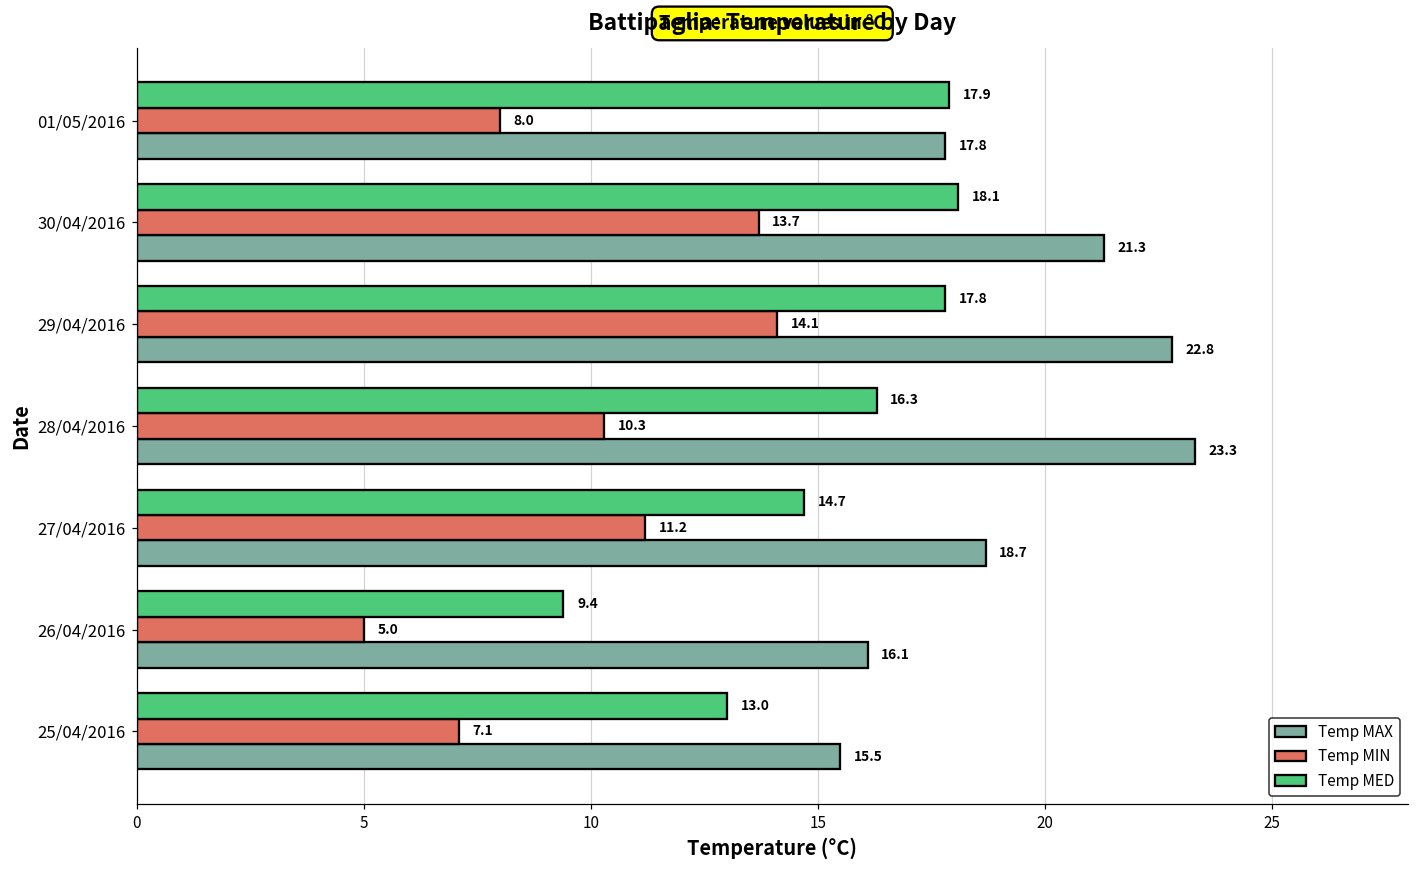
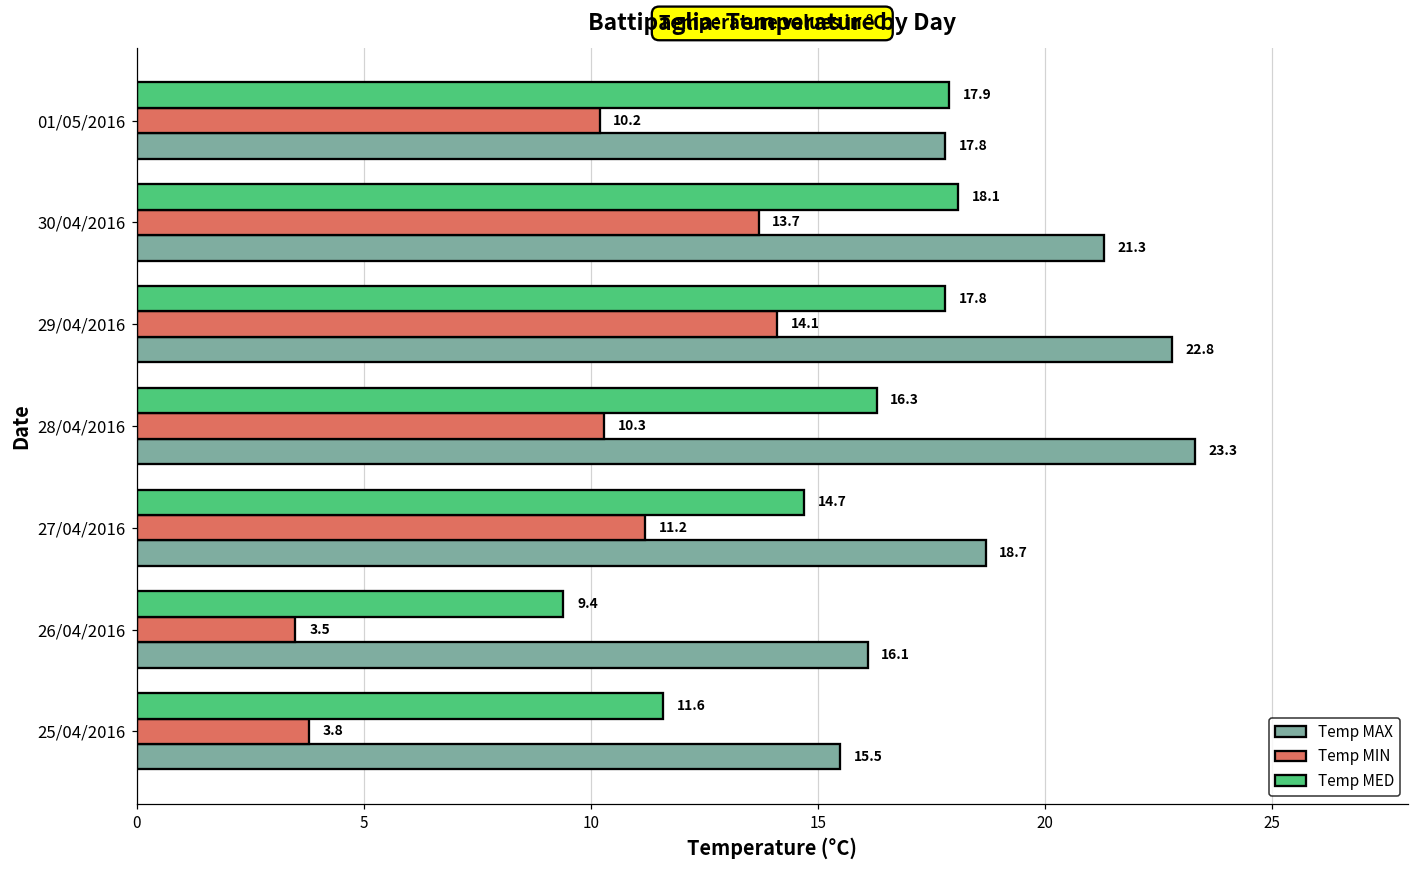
Temp MIN, 01/05/2016: 8.0 -> 10.2
Temp MIN, 26/04/2016: 5.0 -> 3.5
Temp MED, 25/04/2016: 13.0 -> 11.6
Temp MIN, 25/04/2016: 7.1 -> 3.8
